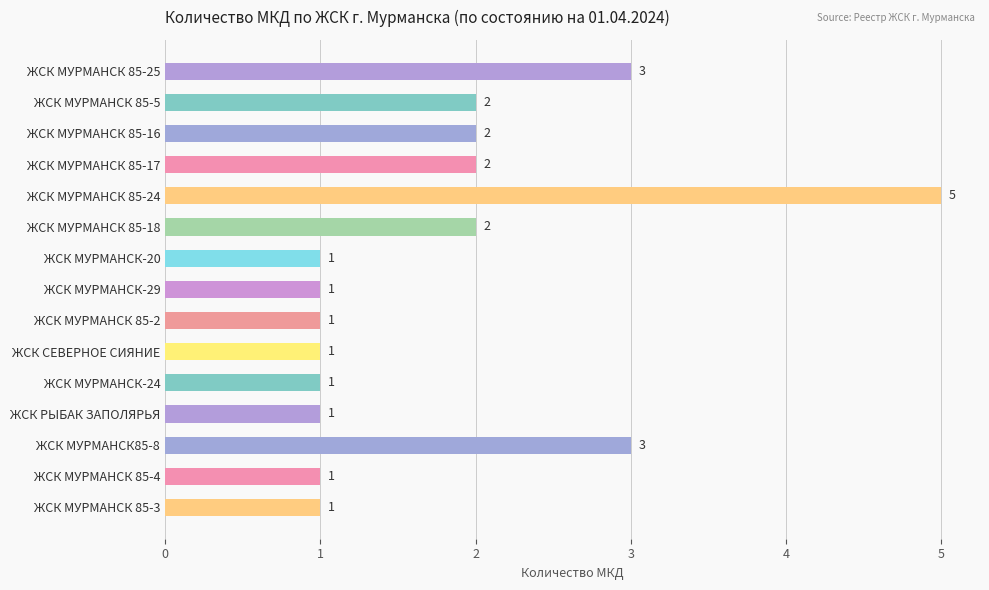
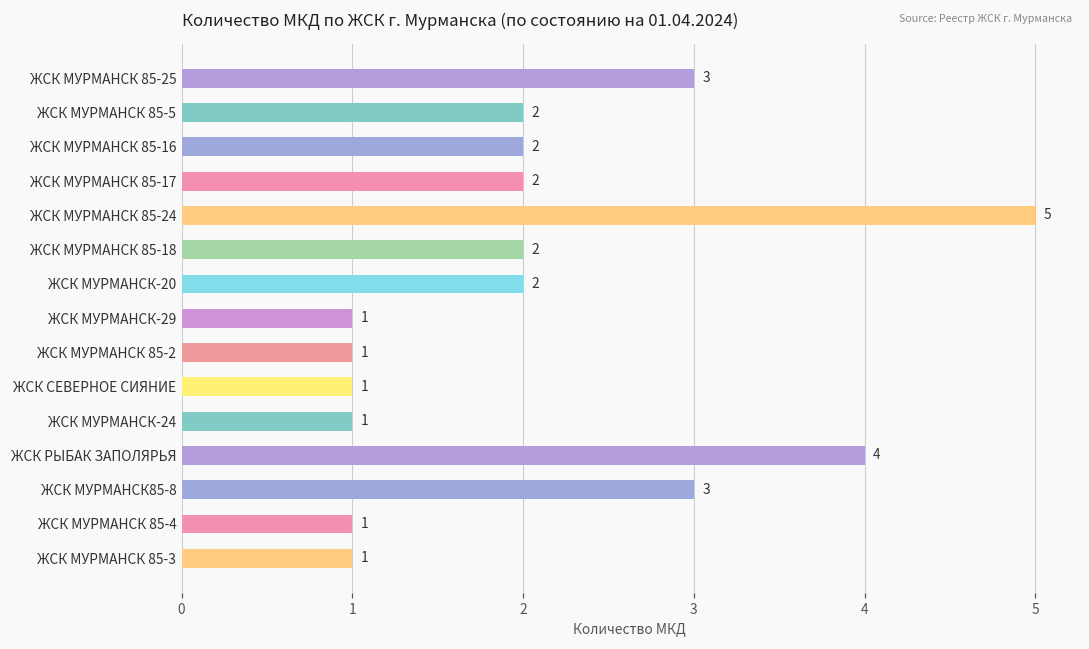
ЖСК МУРМАНСК-20: 1 -> 2
ЖСК РЫБАК ЗАПОЛЯРЬЯ: 1 -> 4
